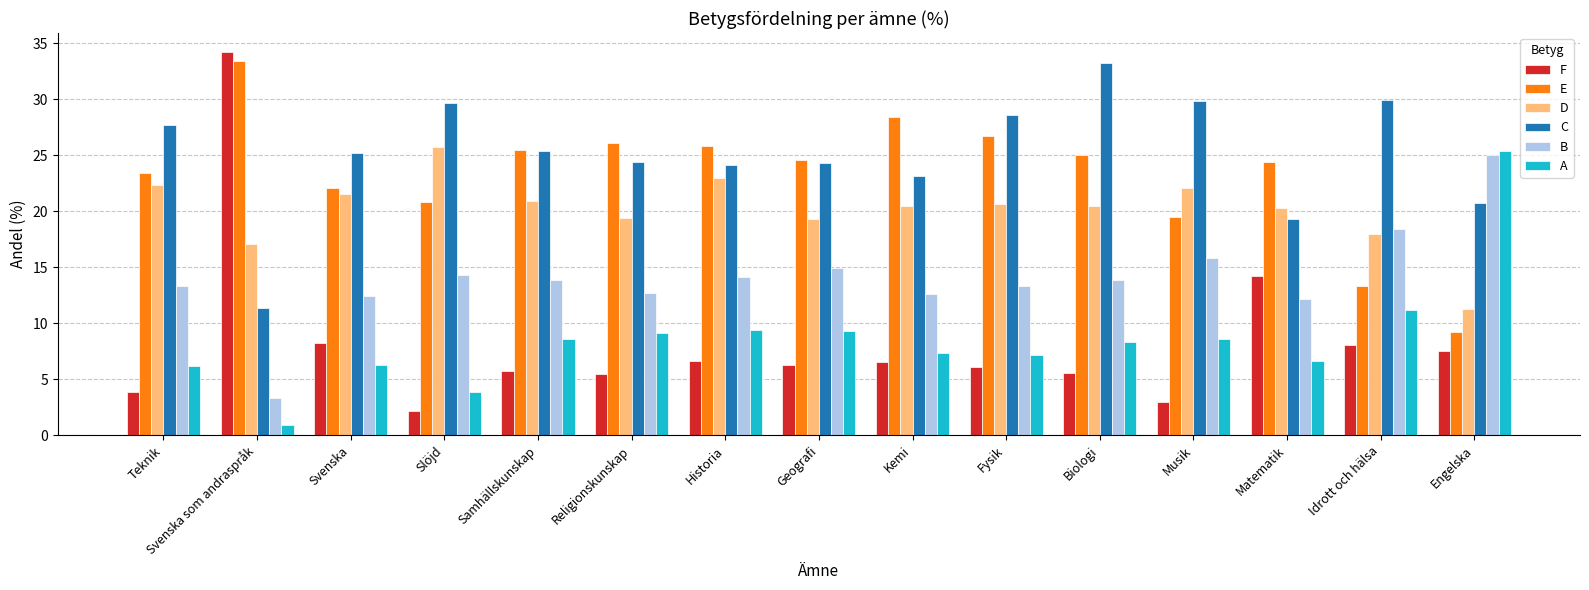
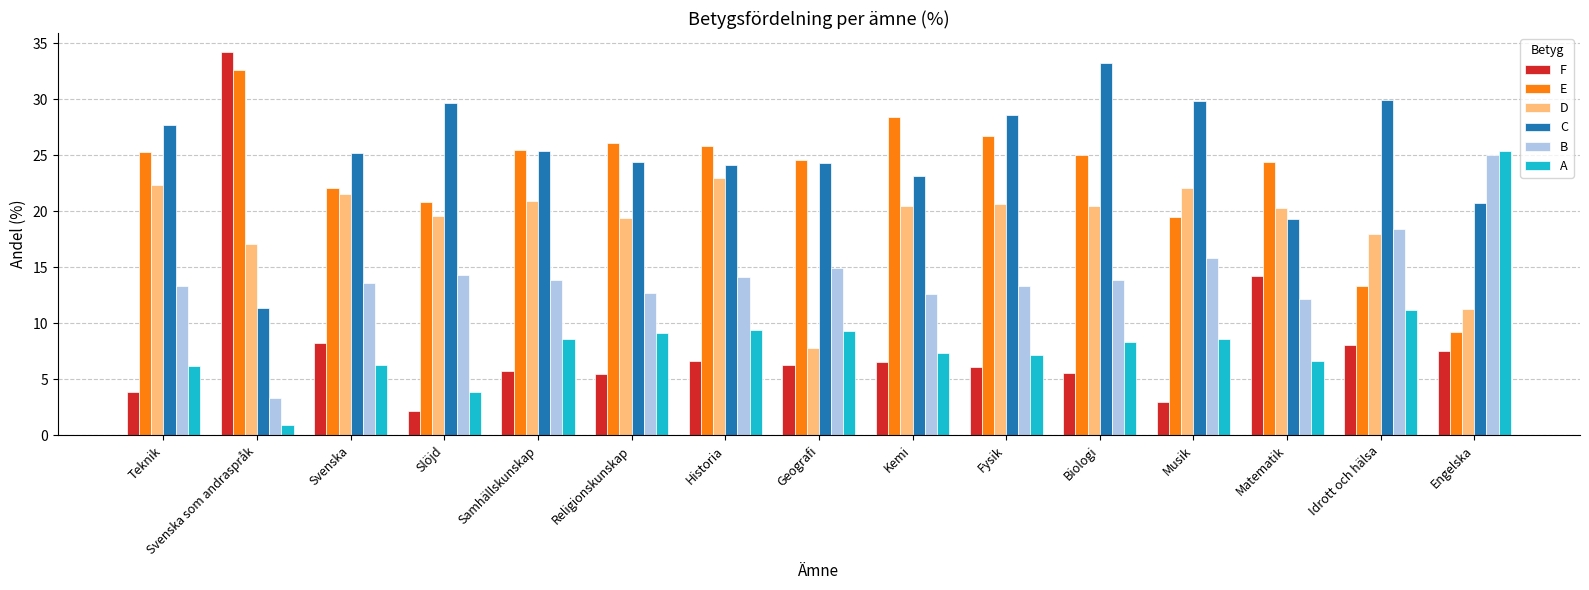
E, Teknik: 23.4 -> 25.3
E, Svenska som andraspråk: 33.4 -> 32.6
B, Svenska: 12.4 -> 13.6
D, Slöjd: 25.7 -> 19.6
D, Geografi: 19.3 -> 7.8
